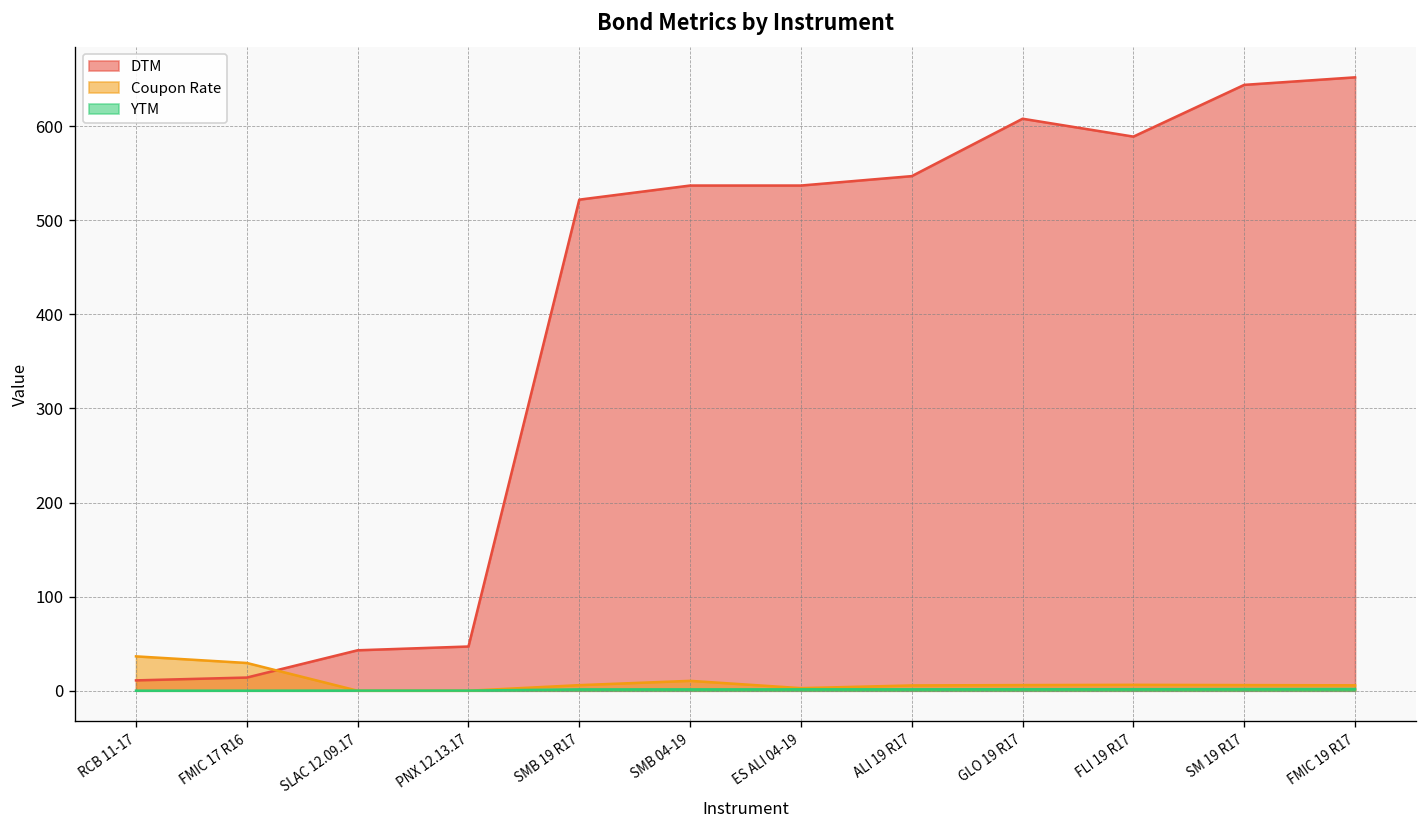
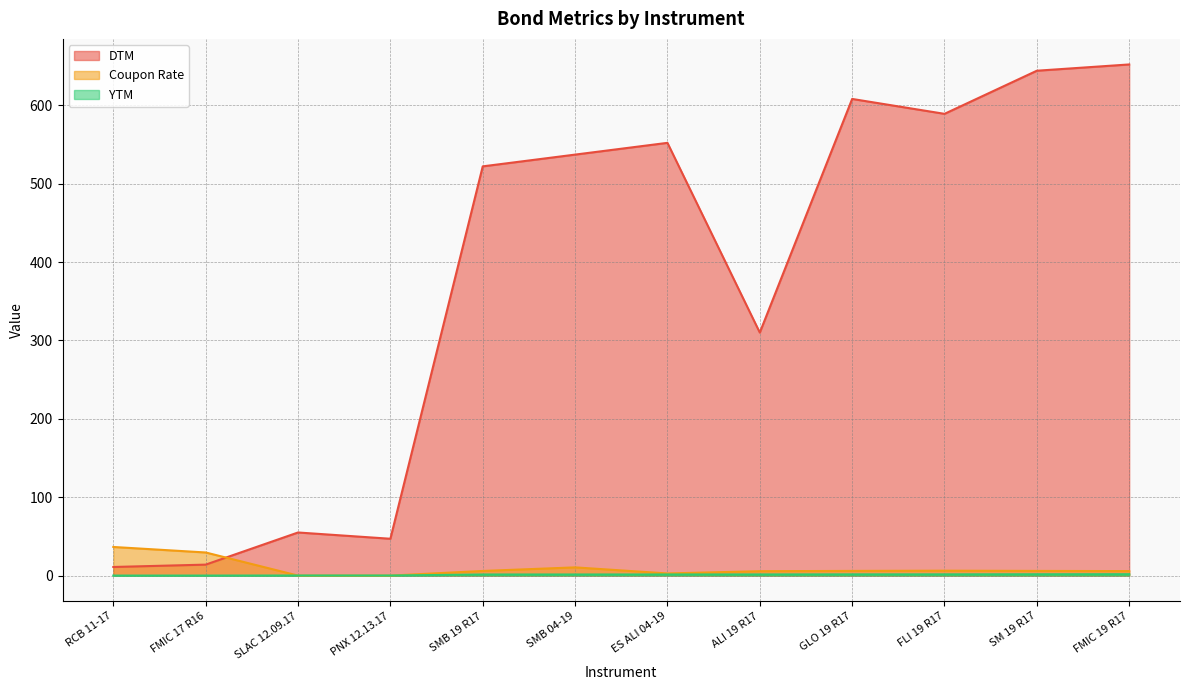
DTM, SLAC 12.09.17: 40 -> 60
DTM, ES ALI 04-19: 540 -> 550
DTM, ALI 19 R17: 550 -> 310
